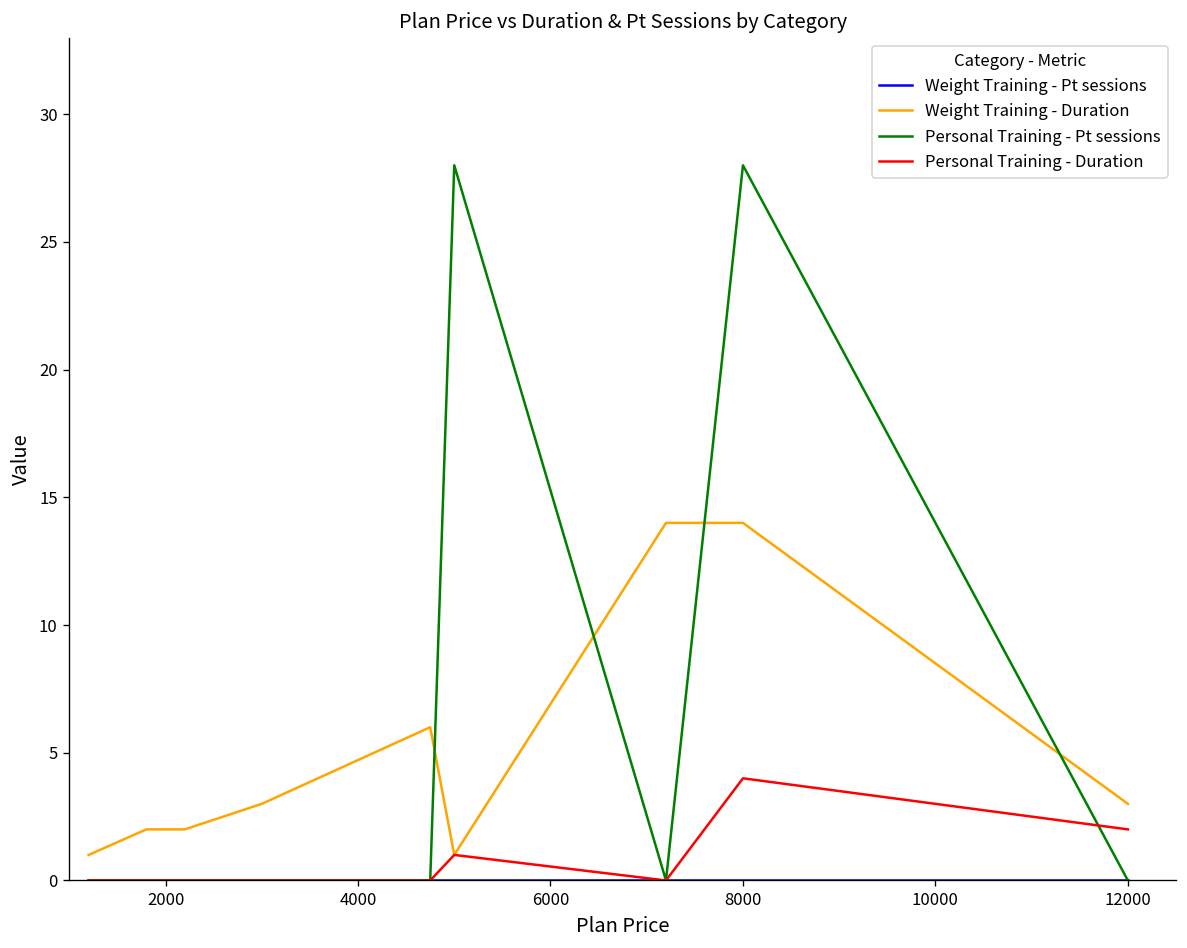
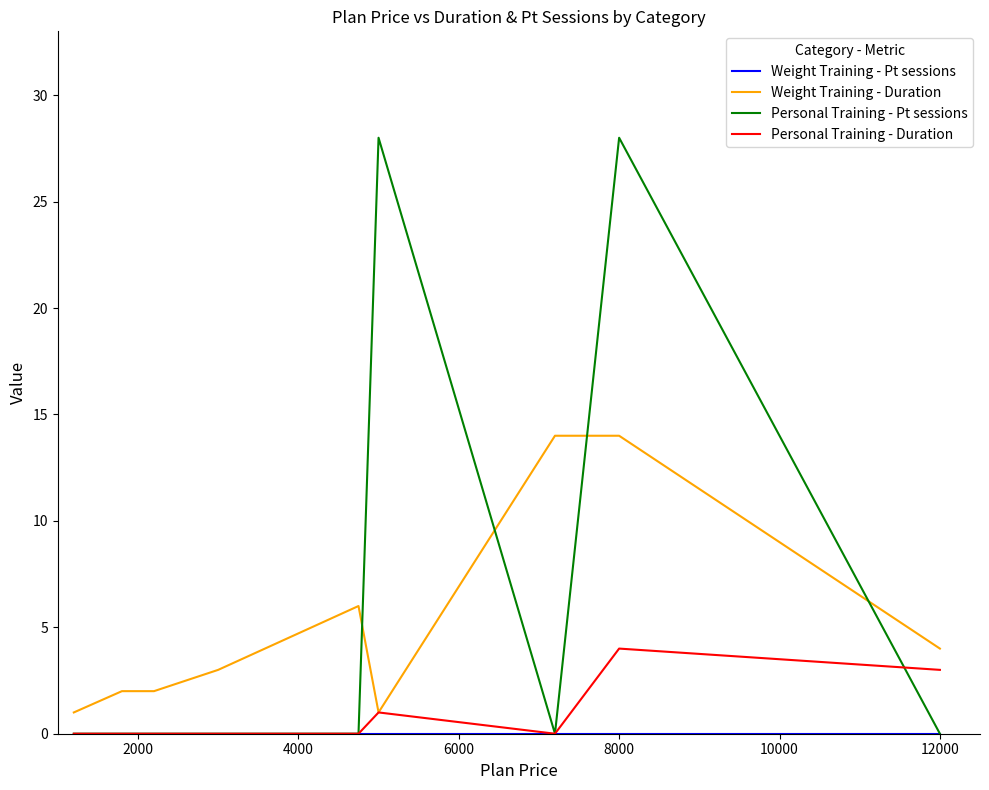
Weight Training - Duration, 12000: 3 -> 4
Personal Training - Duration, 12000: 2 -> 3
